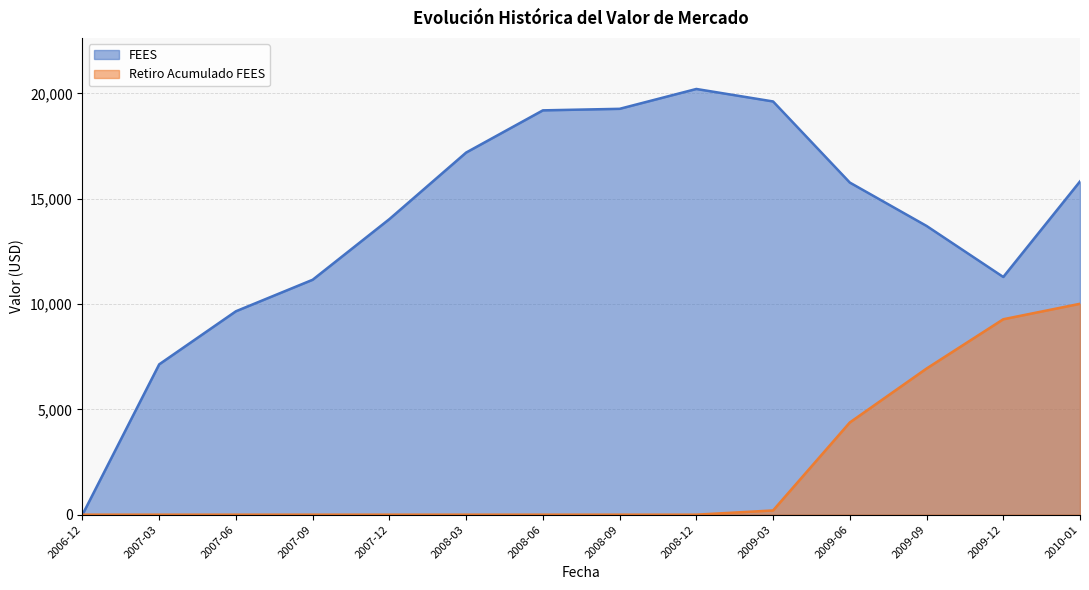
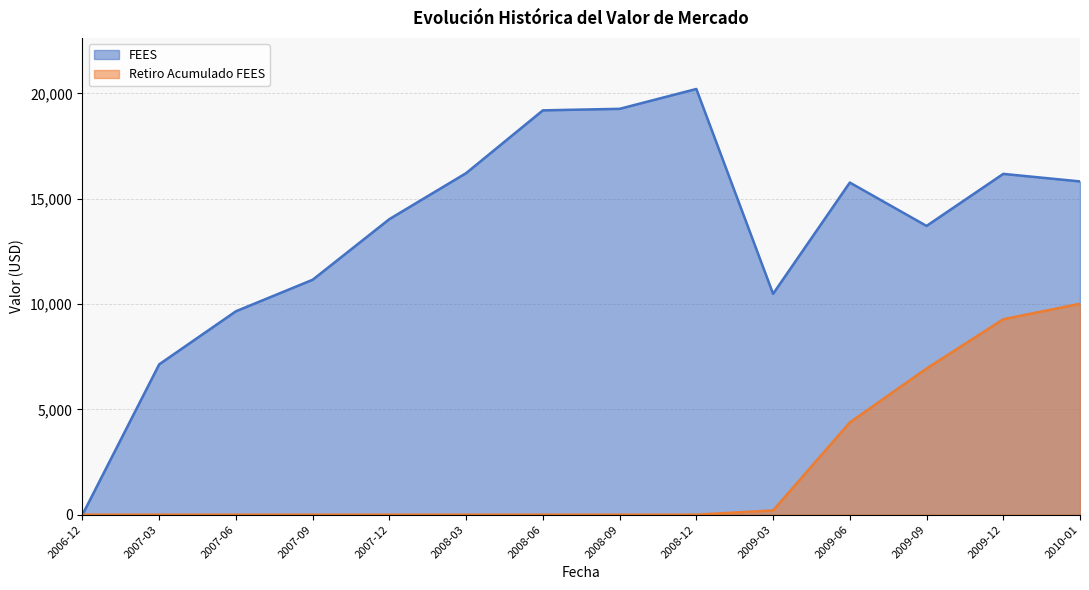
FEES, 2008-03: 17,200 -> 16,200
FEES, 2009-03: 19,600 -> 10,500
FEES, 2009-12: 11,300 -> 16,200
